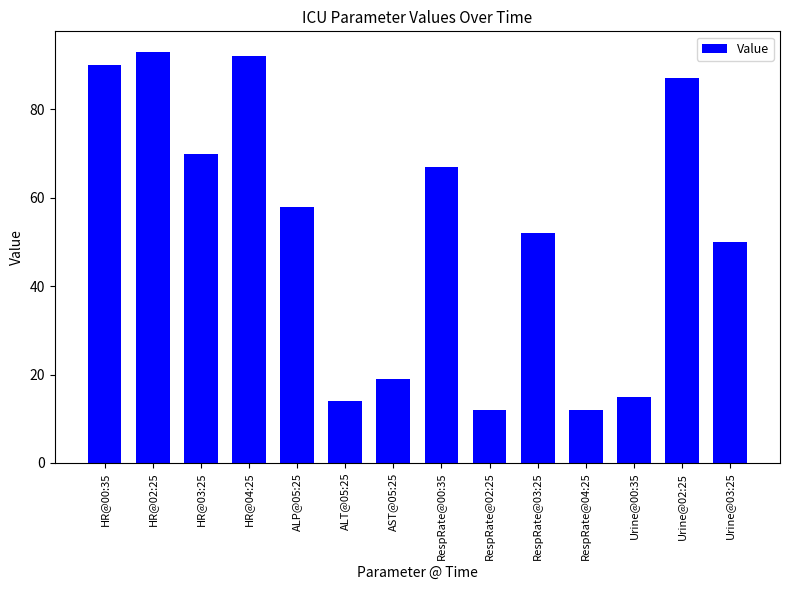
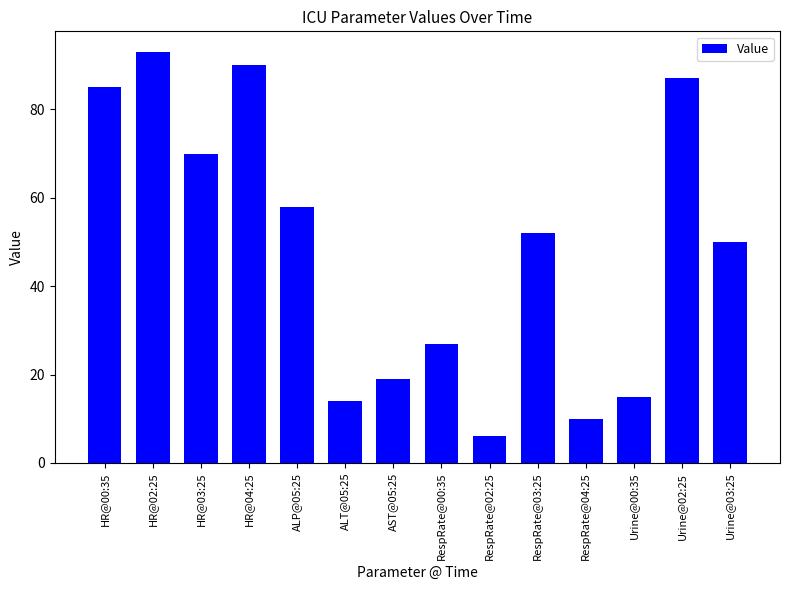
HR@00:35: 90 -> 85
HR@04:25: 92 -> 90
RespRate@00:35: 67 -> 27
RespRate@02:25: 12 -> 6
RespRate@04:25: 12 -> 10
